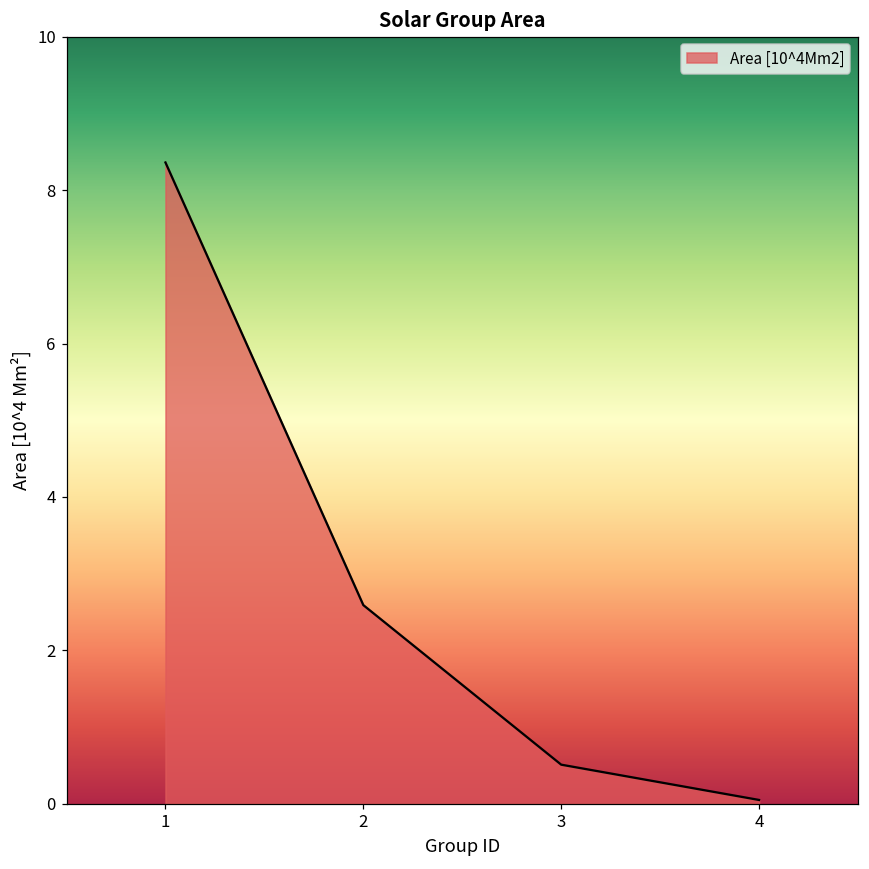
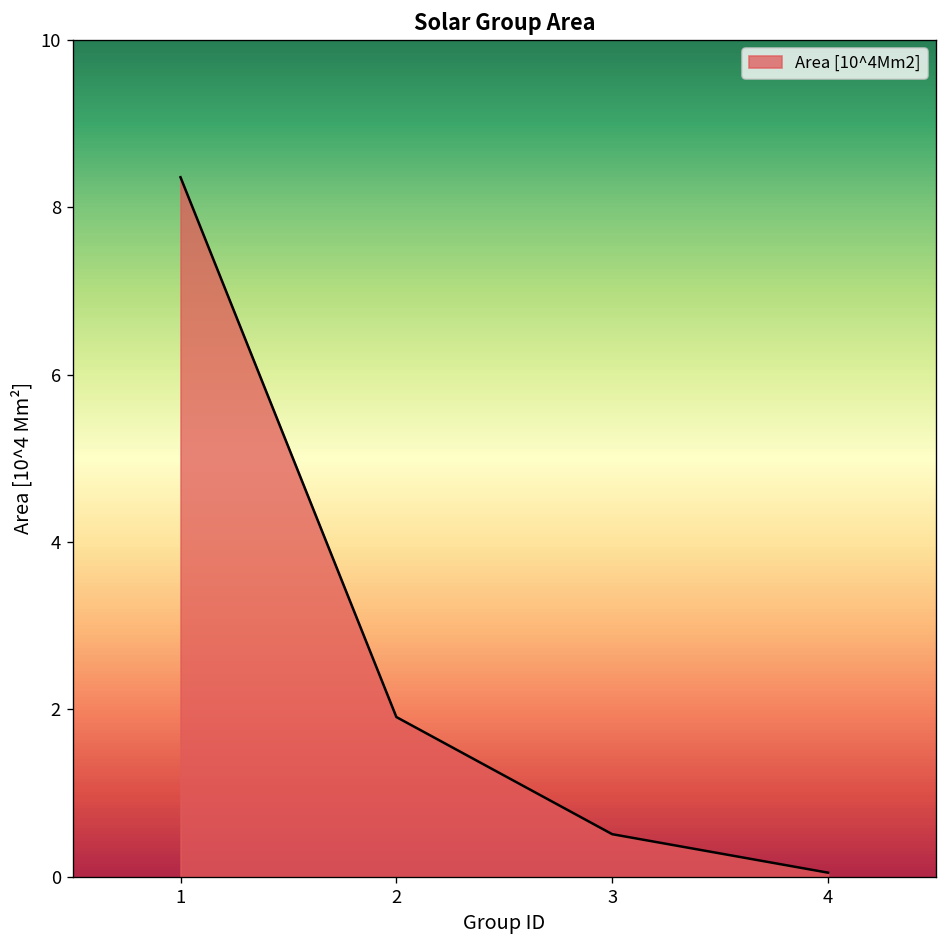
2: 2.6 -> 1.9
